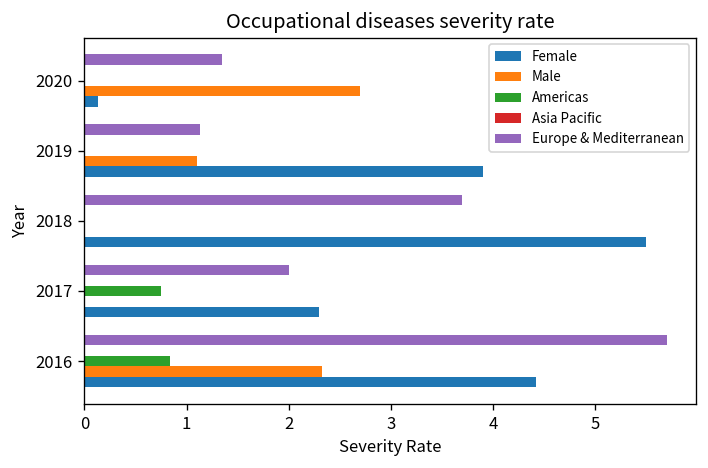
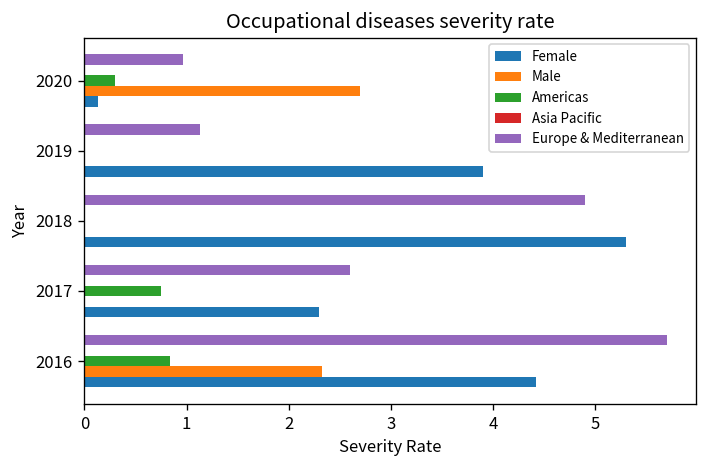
Europe & Mediterranean, 2020: 1.4 -> 1.0
Americas, 2020: 0.0 -> 0.3
Male, 2019: 1.1 -> 0.0
Europe & Mediterranean, 2018: 3.7 -> 4.9
Female, 2018: 5.5 -> 5.3
Europe & Mediterranean, 2017: 2.0 -> 2.6
